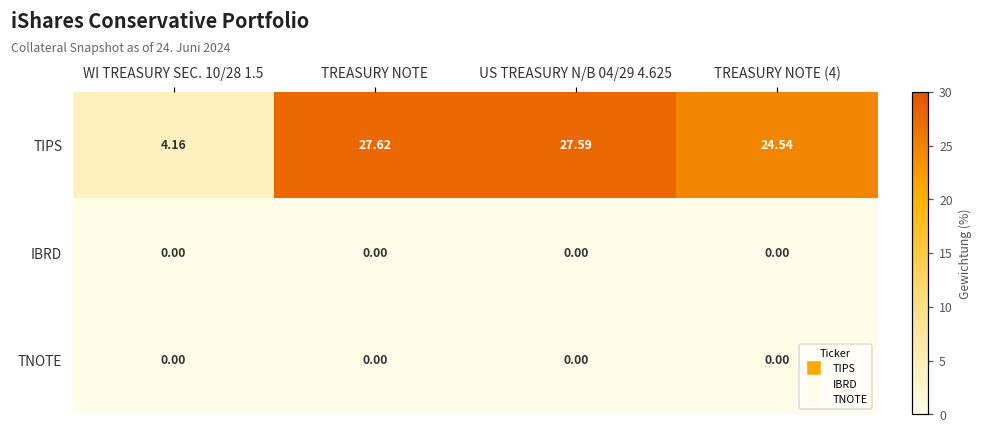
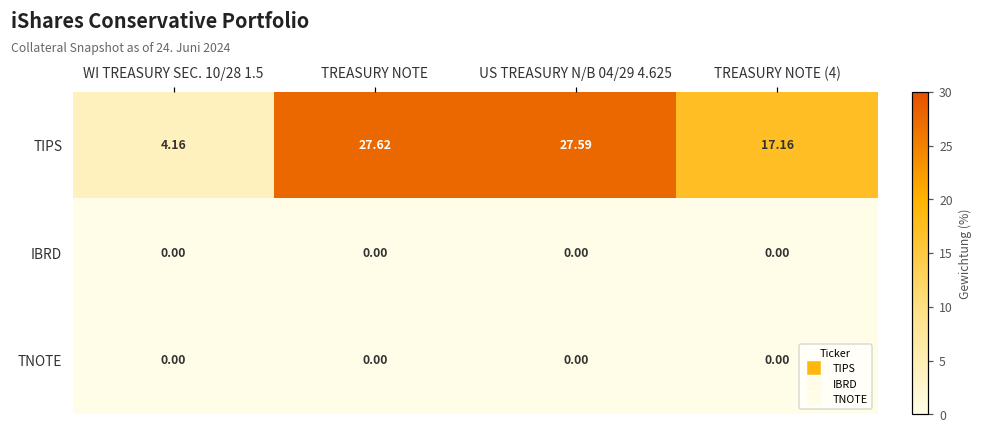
TIPS, TREASURY NOTE (4): 24.54 -> 17.16
